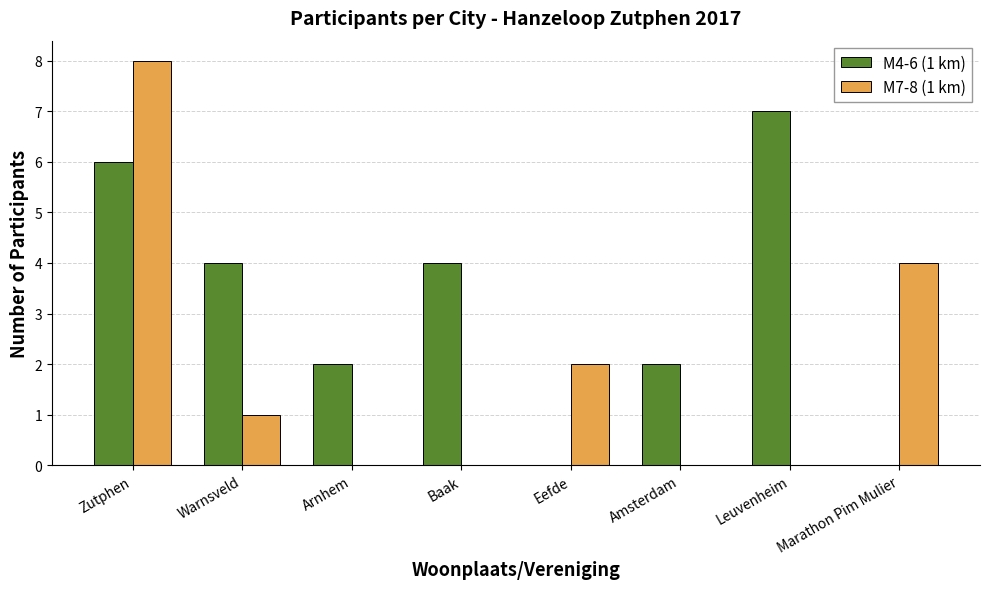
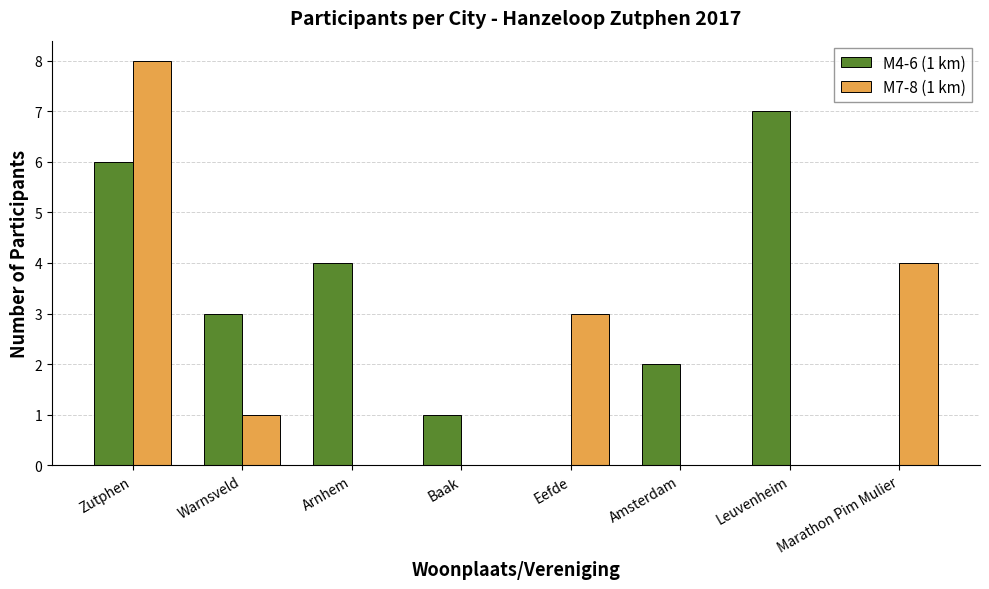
M4-6 (1 km), Warnsveld: 4 -> 3
M4-6 (1 km), Arnhem: 2 -> 4
M4-6 (1 km), Baak: 4 -> 1
M7-8 (1 km), Eefde: 2 -> 3
